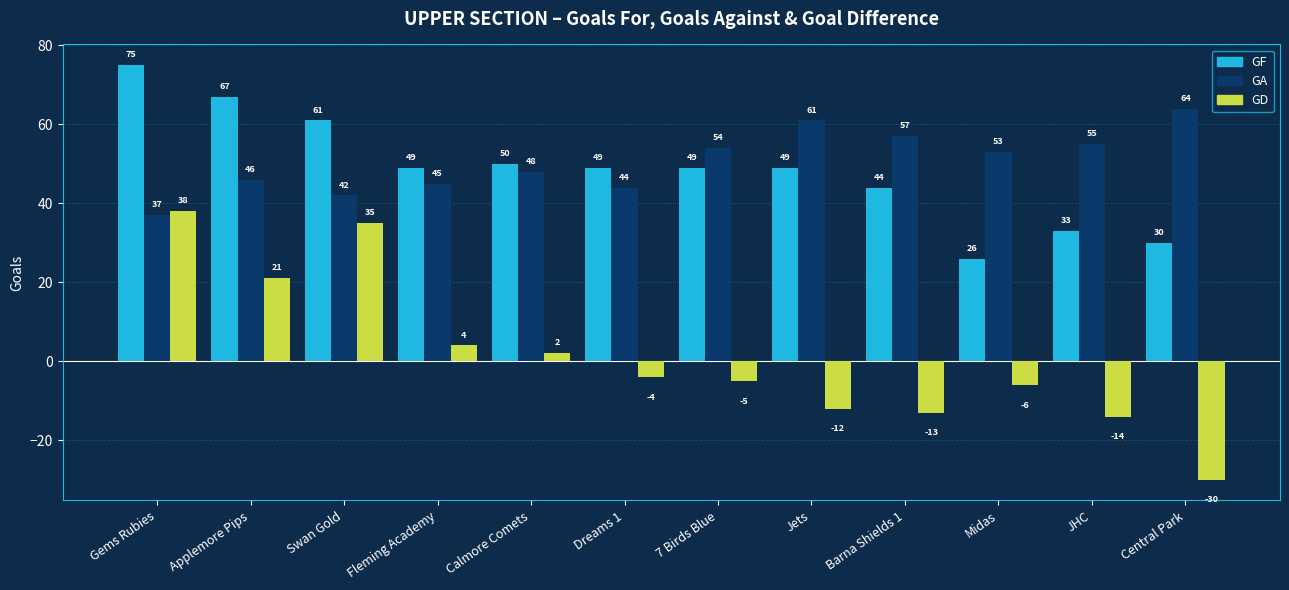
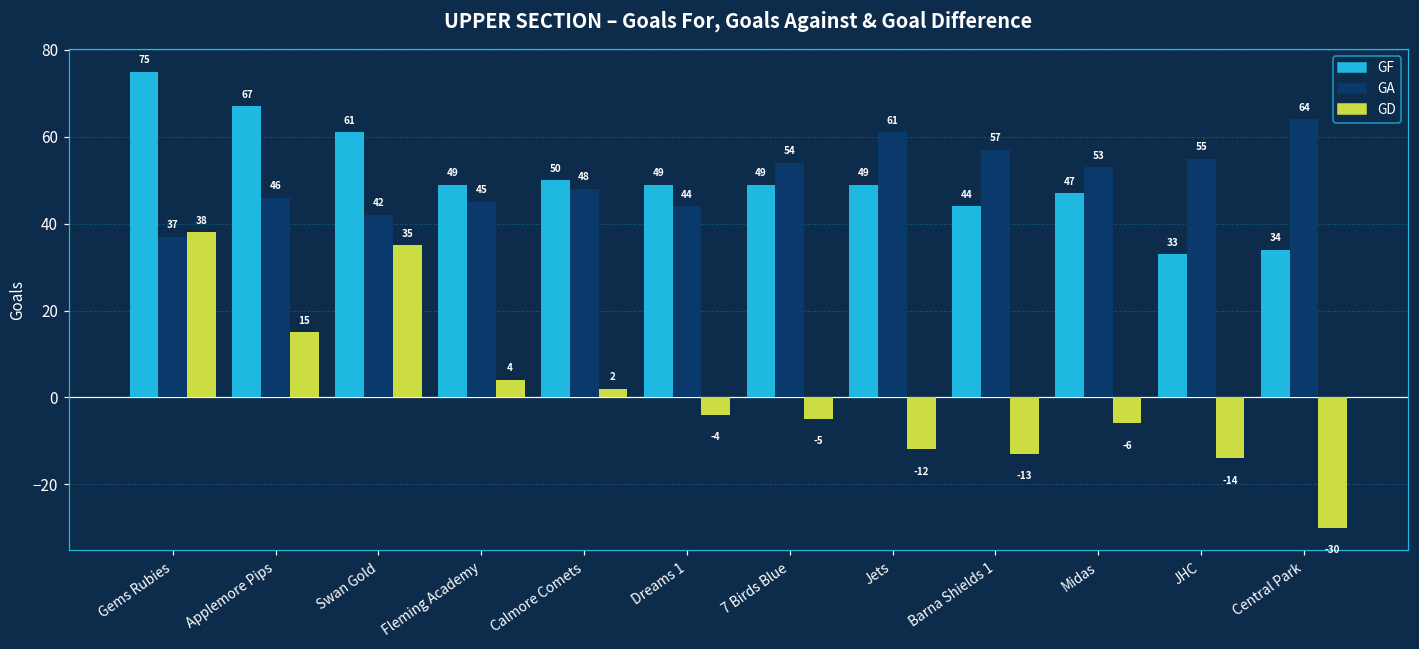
GD, Applemore Pips: 21 -> 15
GF, Midas: 26 -> 47
GF, Central Park: 30 -> 34
